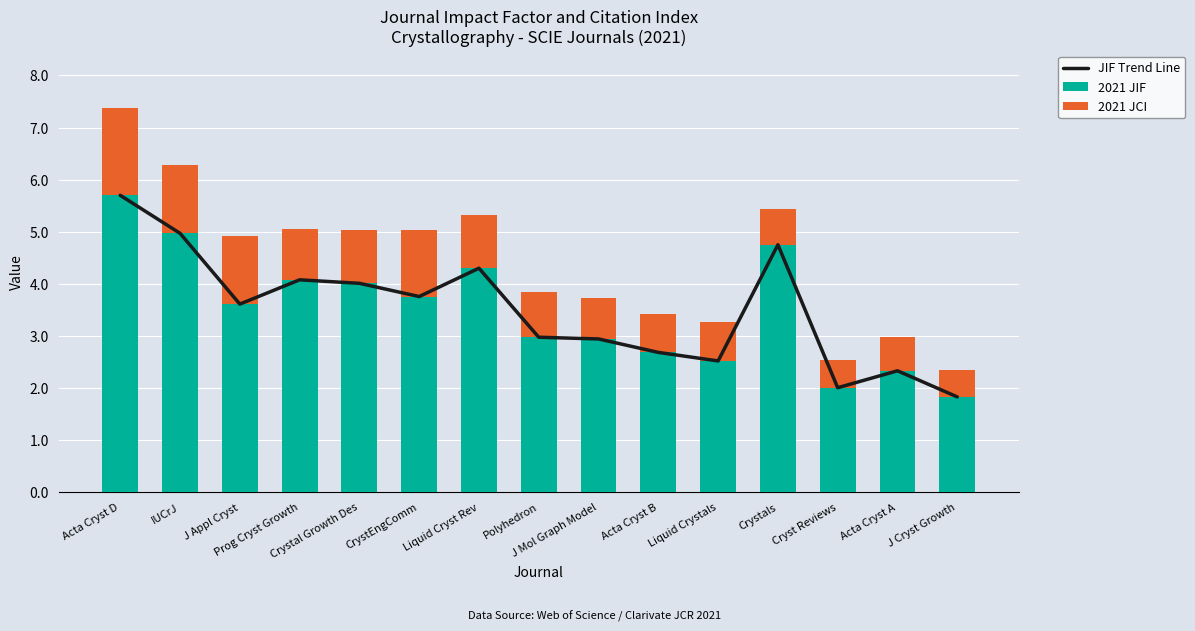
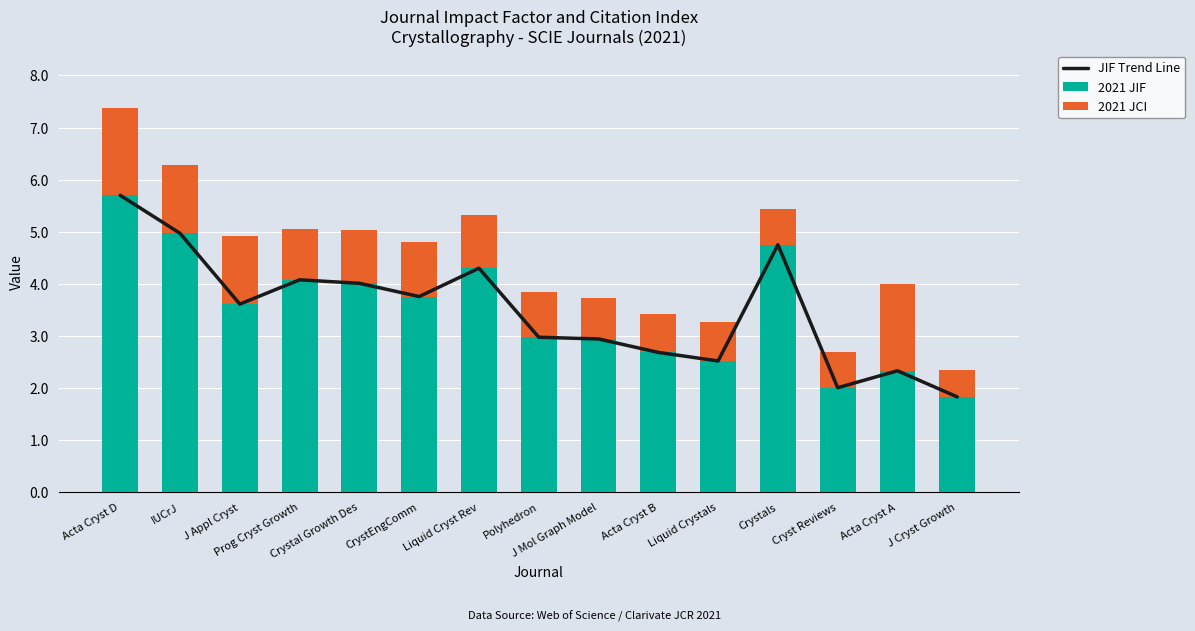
2021 JCI, CrystEngComm: 1.3 -> 1.0
2021 JCI, Cryst Reviews: 0.5 -> 0.7
2021 JCI, Acta Cryst A: 0.6 -> 1.7
